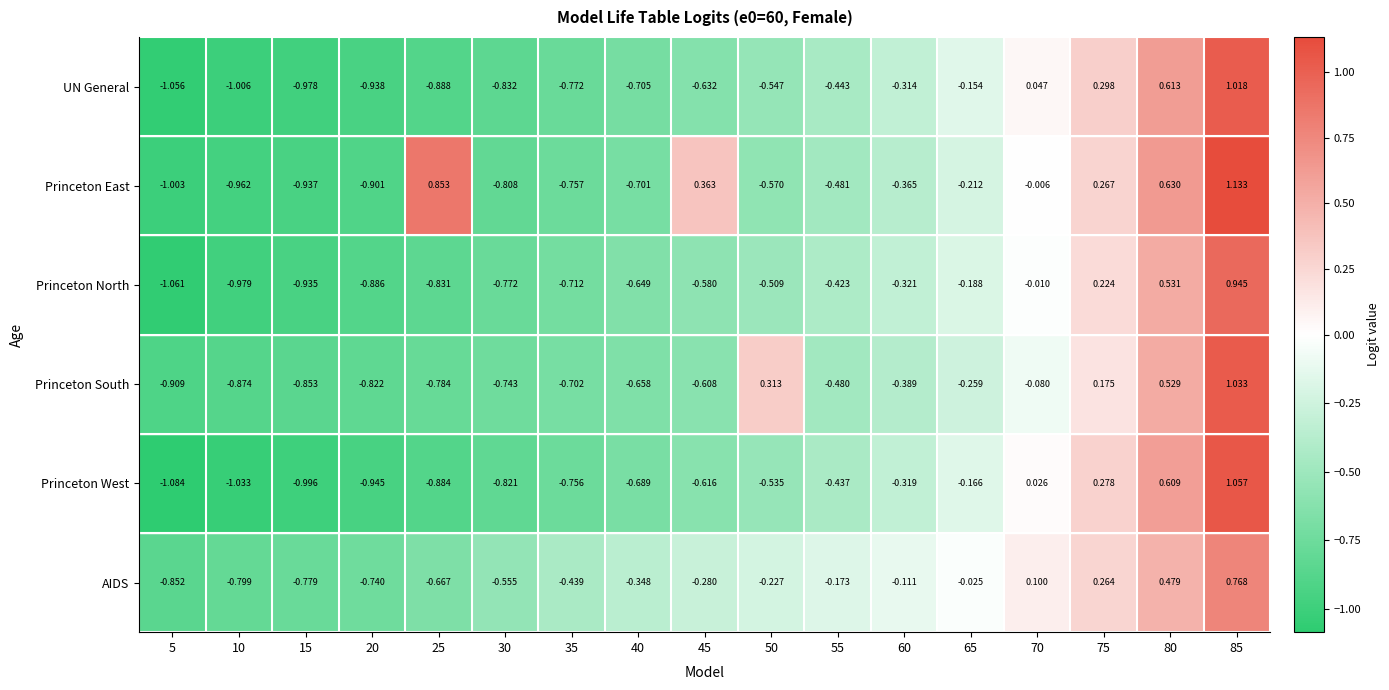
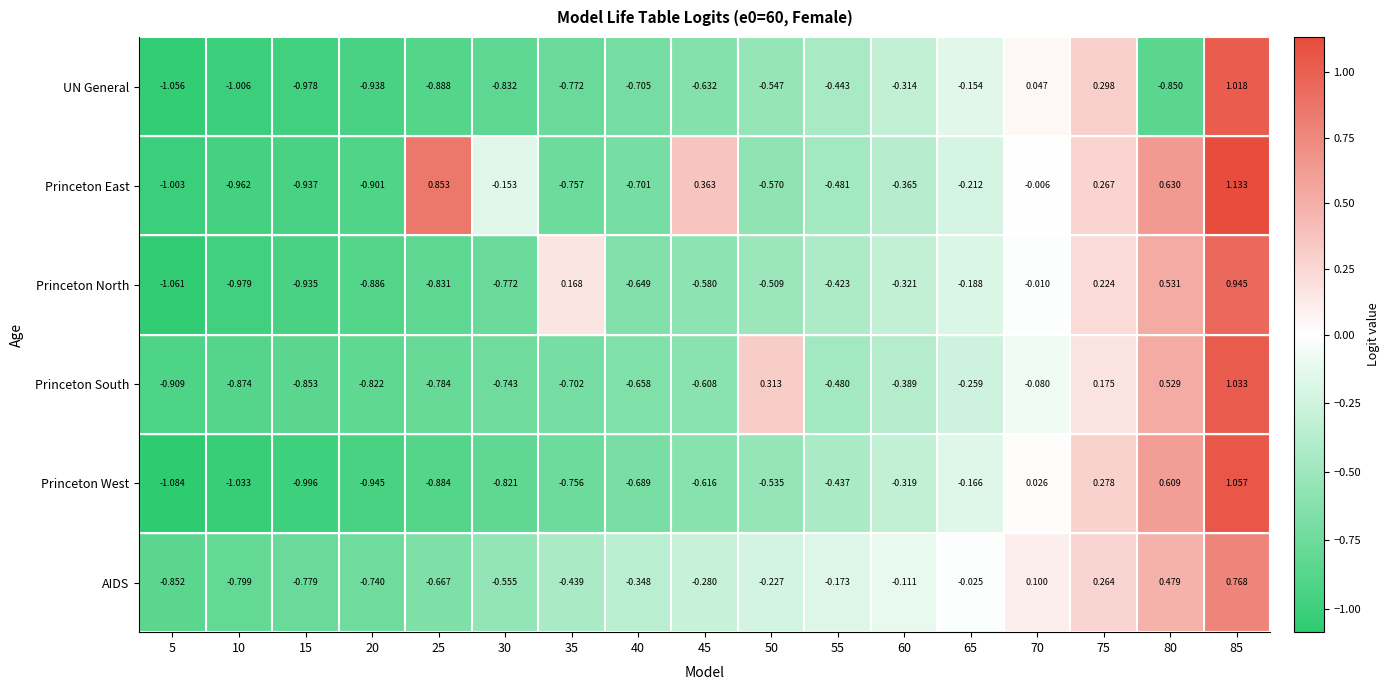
UN General, 80: 0.613 -> -0.850
Princeton East, 30: -0.808 -> -0.153
Princeton North, 35: -0.712 -> 0.168
